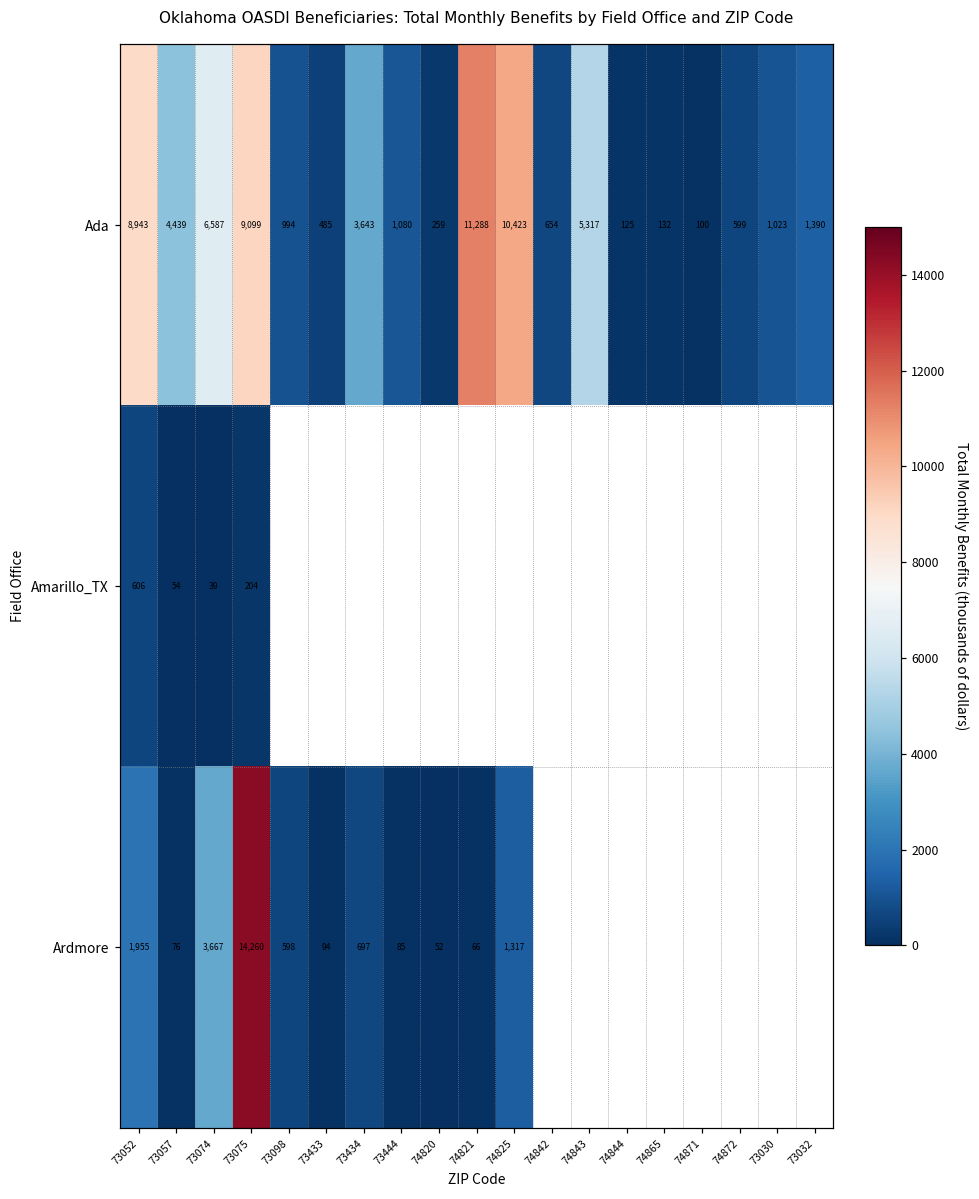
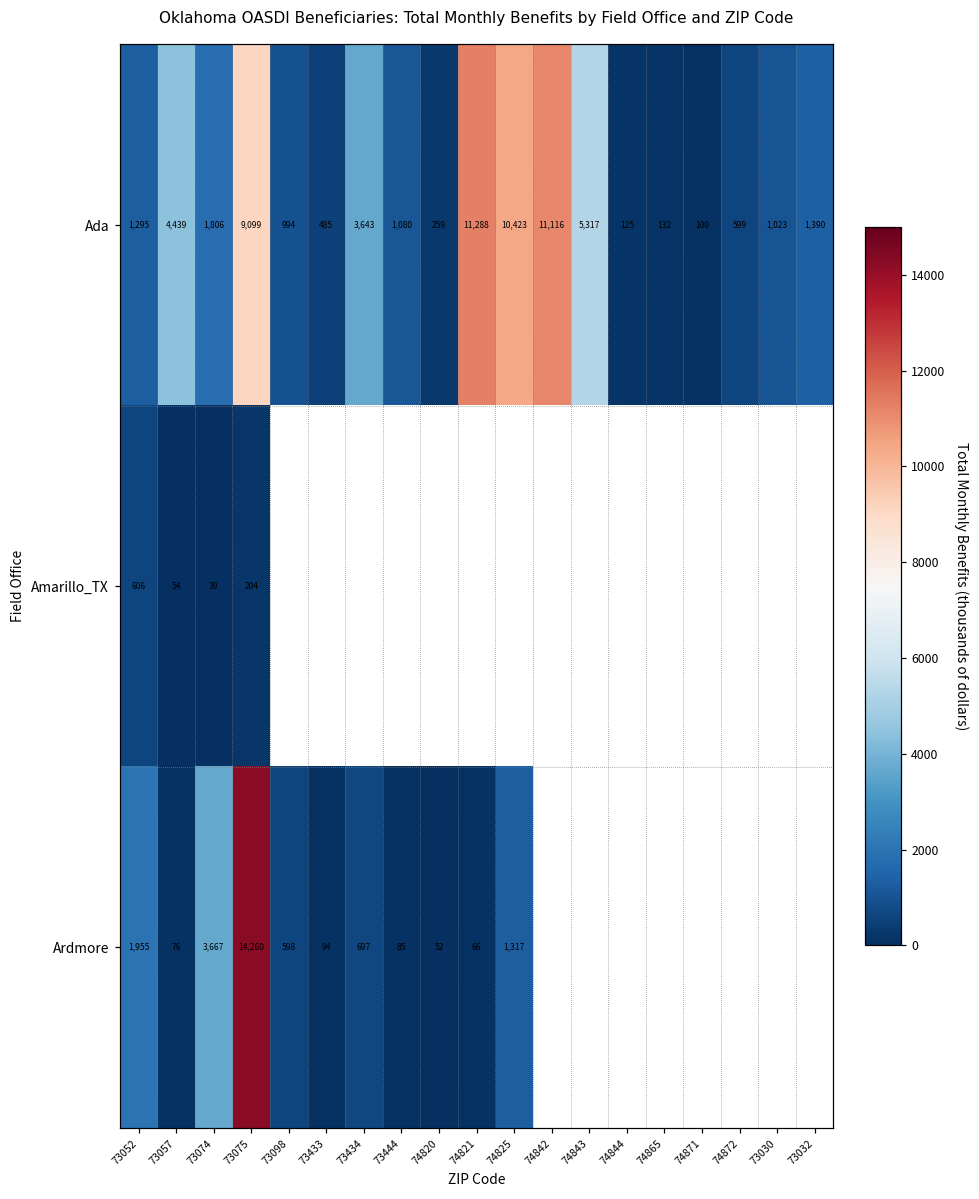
Ada, 73052: 8,943 -> 1,295
Ada, 73074: 6,587 -> 1,806
Ada, 74842: 654 -> 11,116
